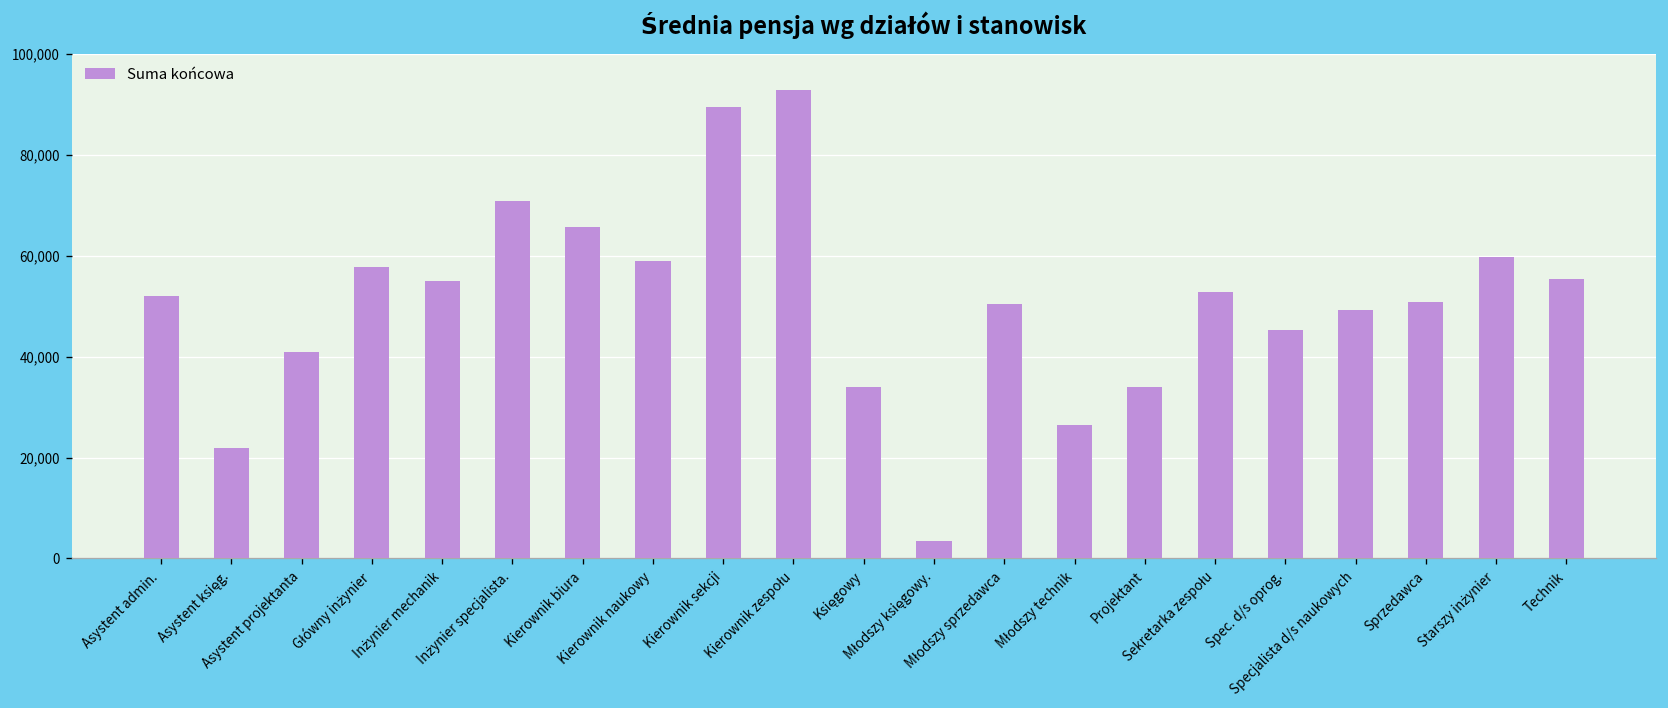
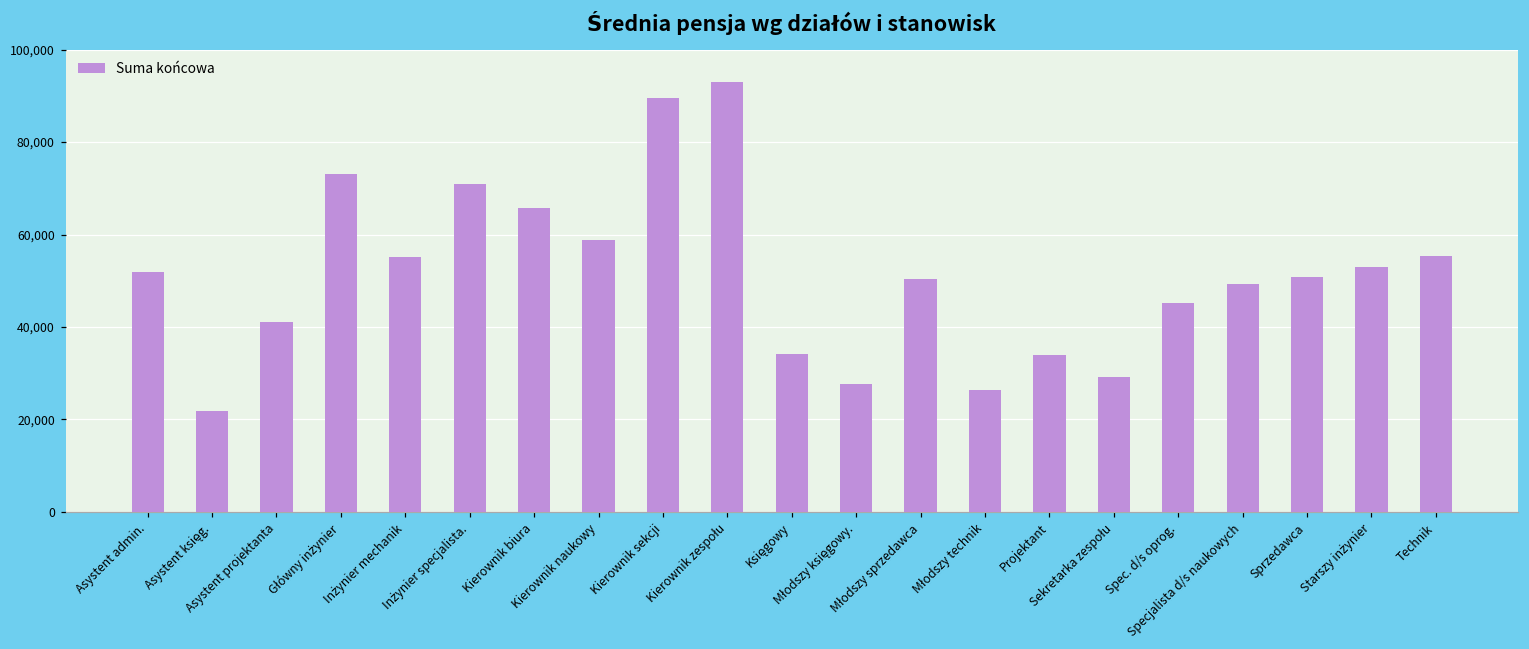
Główny inżynier: 58,000 -> 73,000
Młodszy księgowy.: 3,000 -> 28,000
Sekretarka zespołu: 53,000 -> 29,000
Starszy inżynier: 60,000 -> 53,000
